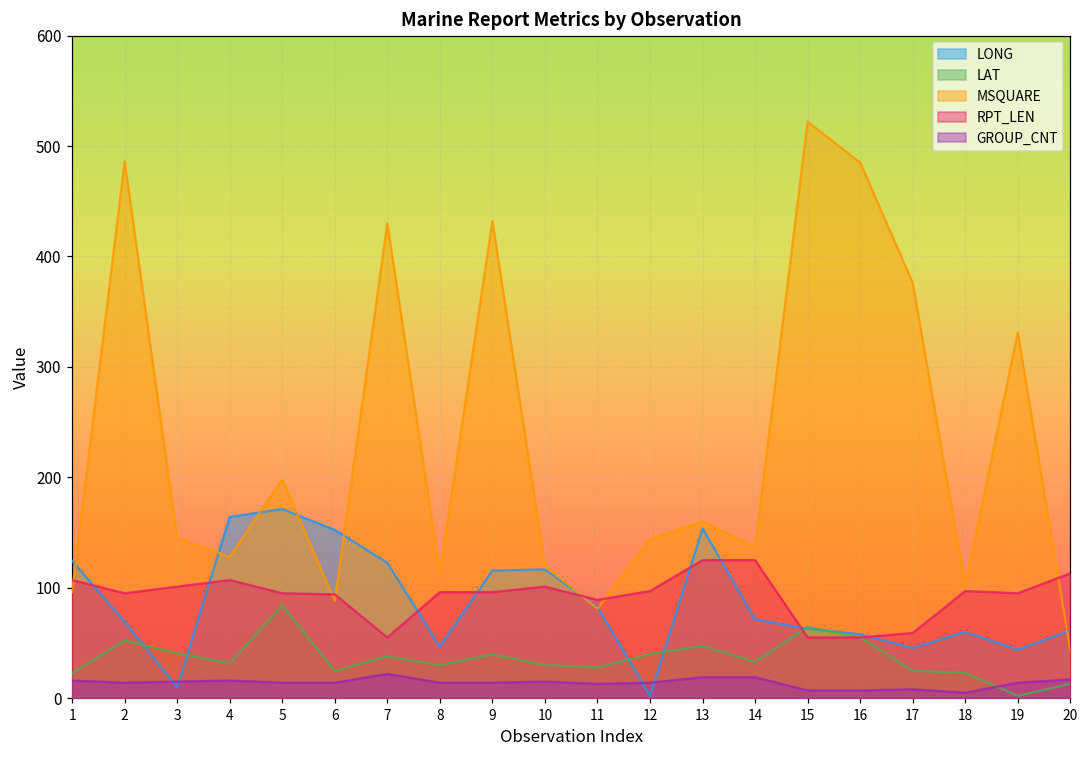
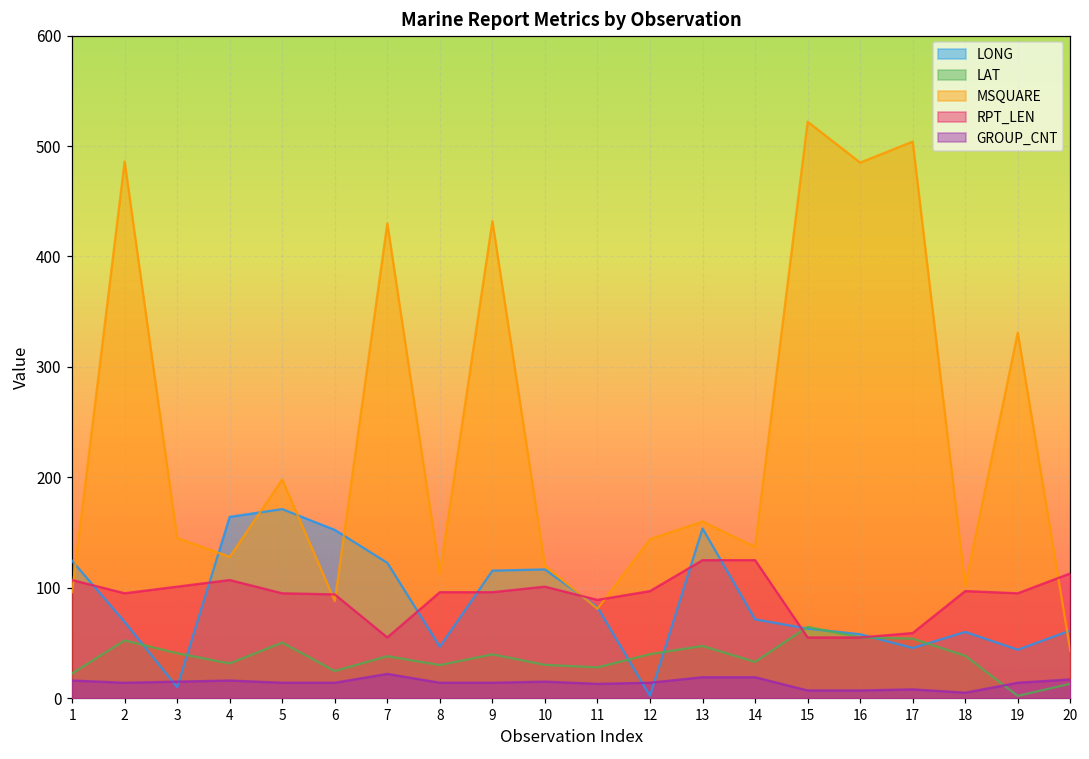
LAT, 5: 84 -> 50
LAT, 17: 25 -> 54
MSQUARE, 17: 376 -> 504
LAT, 18: 23 -> 38
